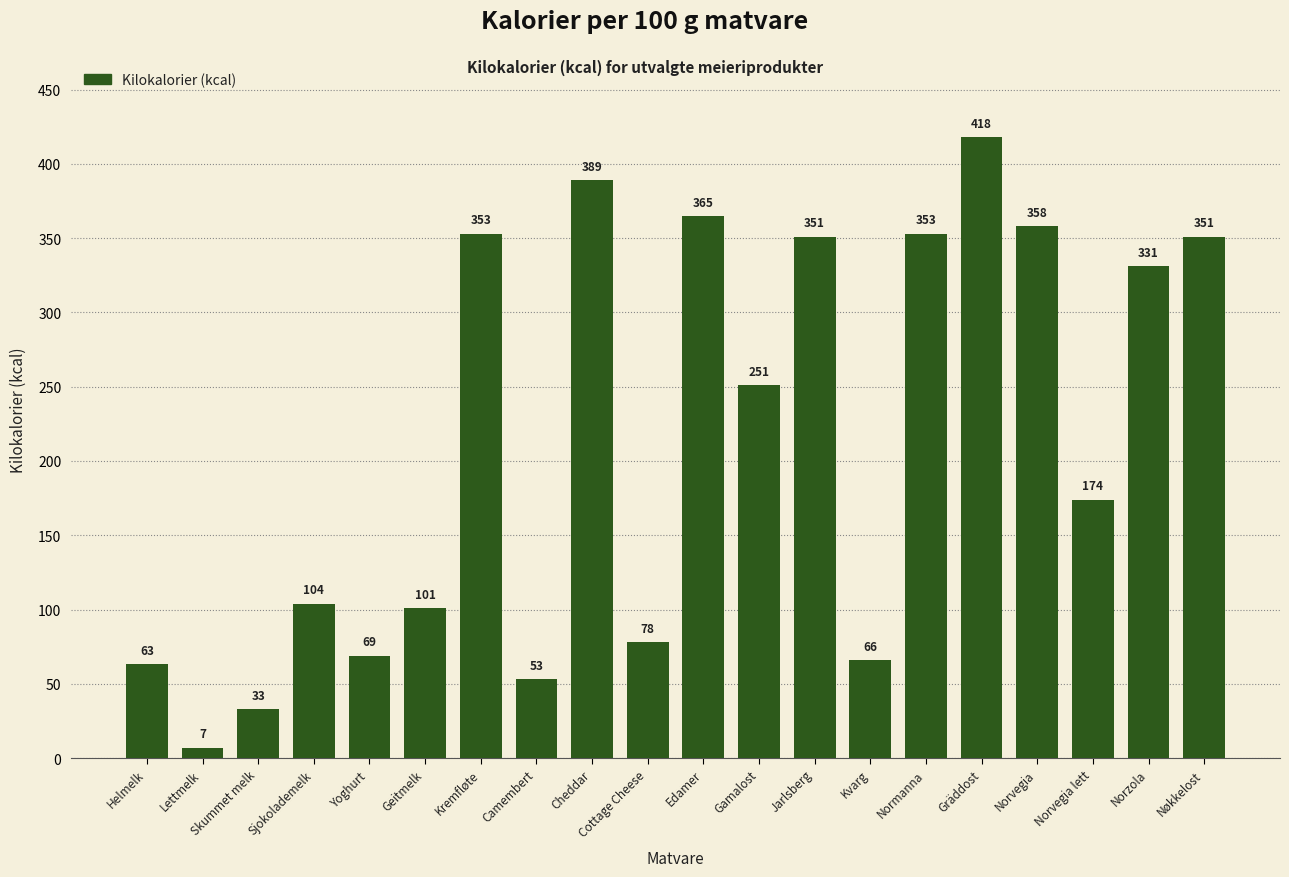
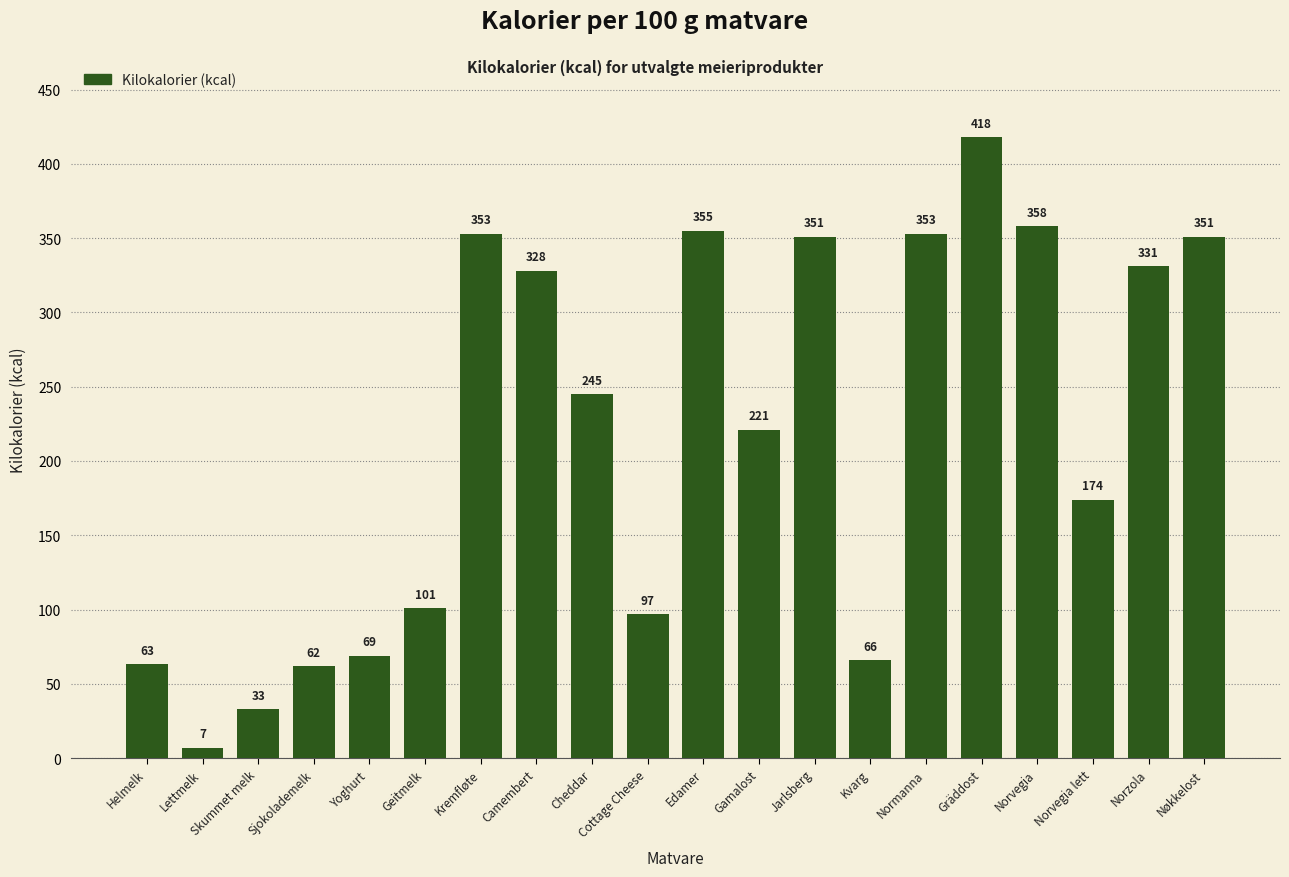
Sjokolademelk: 104 -> 62
Camembert: 53 -> 328
Cheddar: 389 -> 245
Cottage Cheese: 78 -> 97
Edamer: 365 -> 355
Gamalost: 251 -> 221
